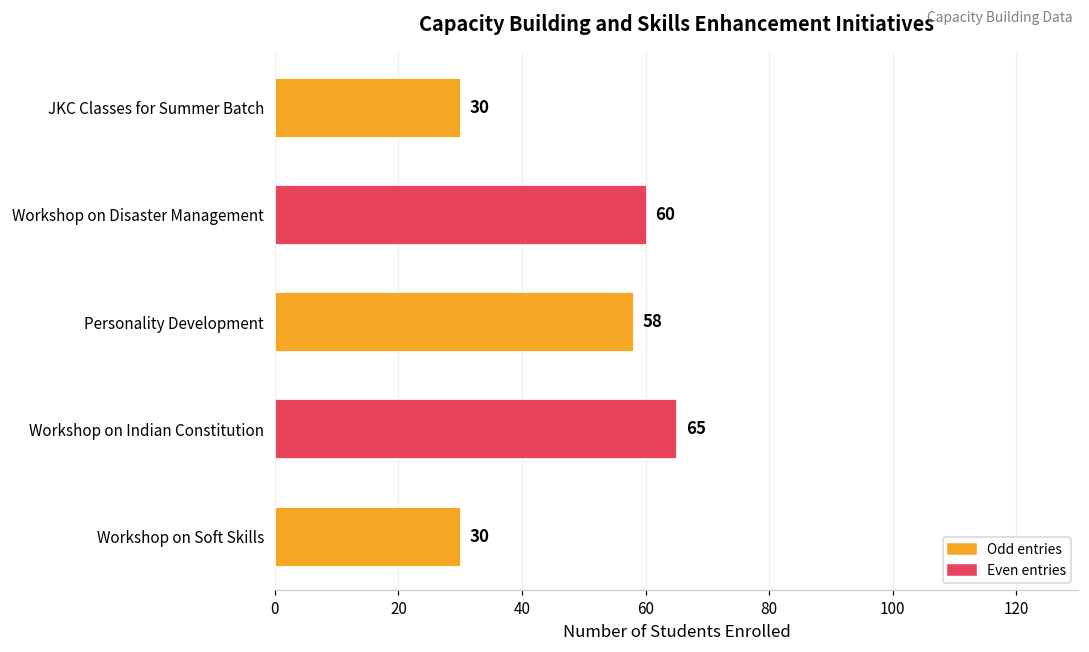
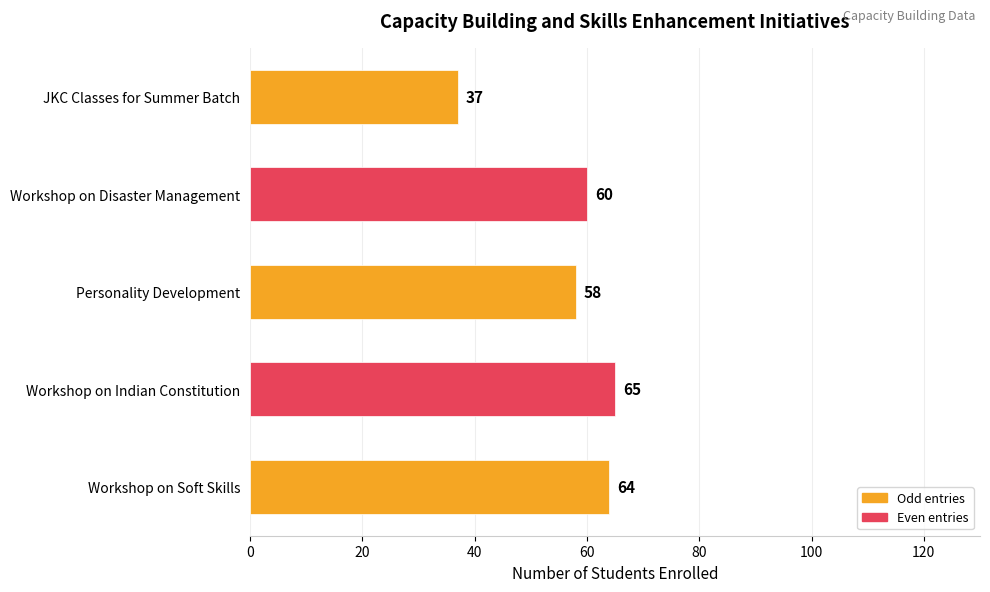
JKC Classes for Summer Batch: 30 -> 37
Workshop on Soft Skills: 30 -> 64
